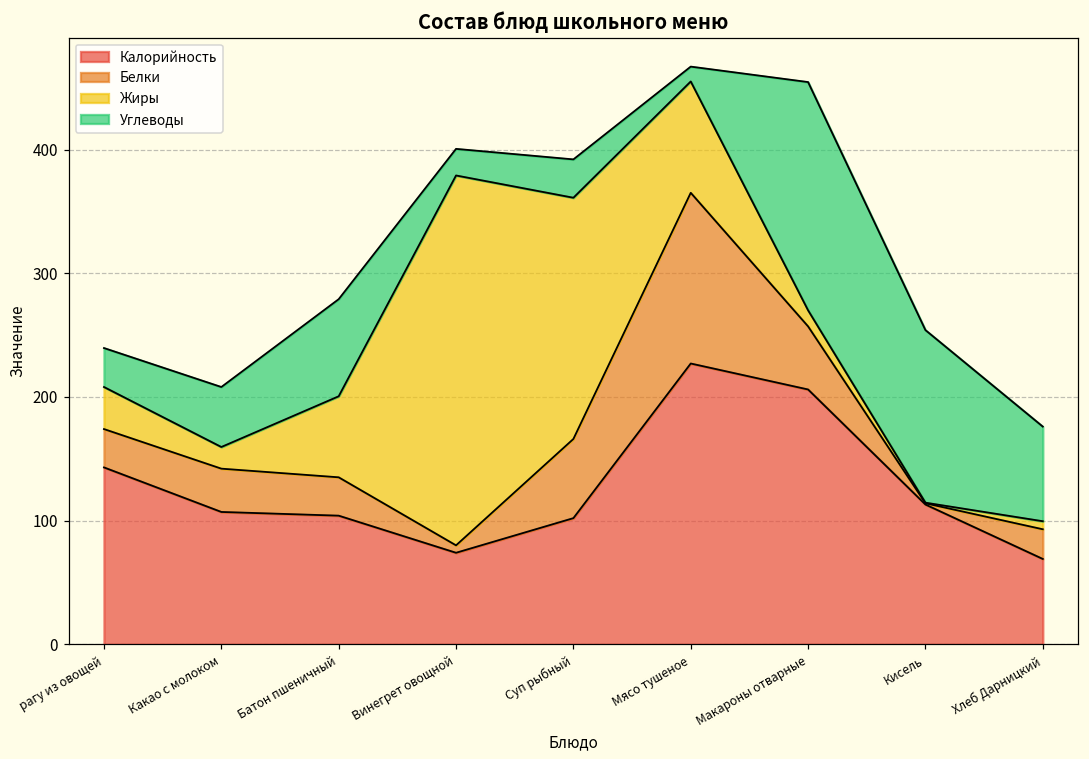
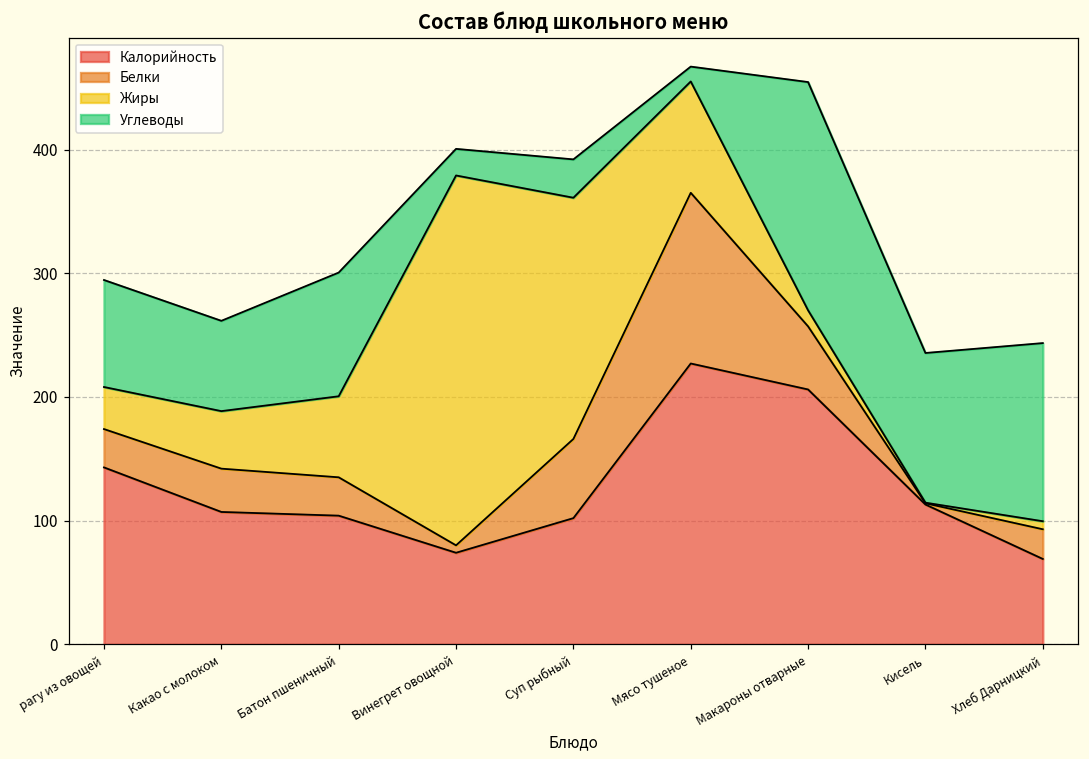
Углеводы, рагу из овощей: 32 -> 87
Жиры, Какао с молоком: 18 -> 47
Углеводы, Какао с молоком: 49 -> 73
Углеводы, Батон пшеничный: 79 -> 100
Углеводы, Кисель: 140 -> 121
Углеводы, Хлеб Дарницкий: 77 -> 144
